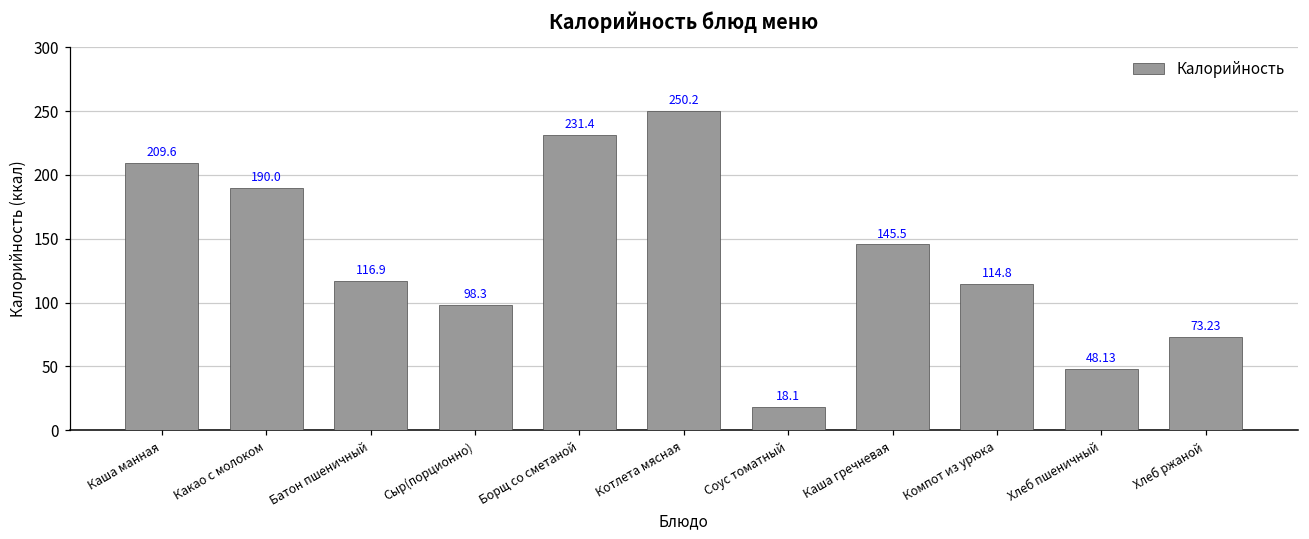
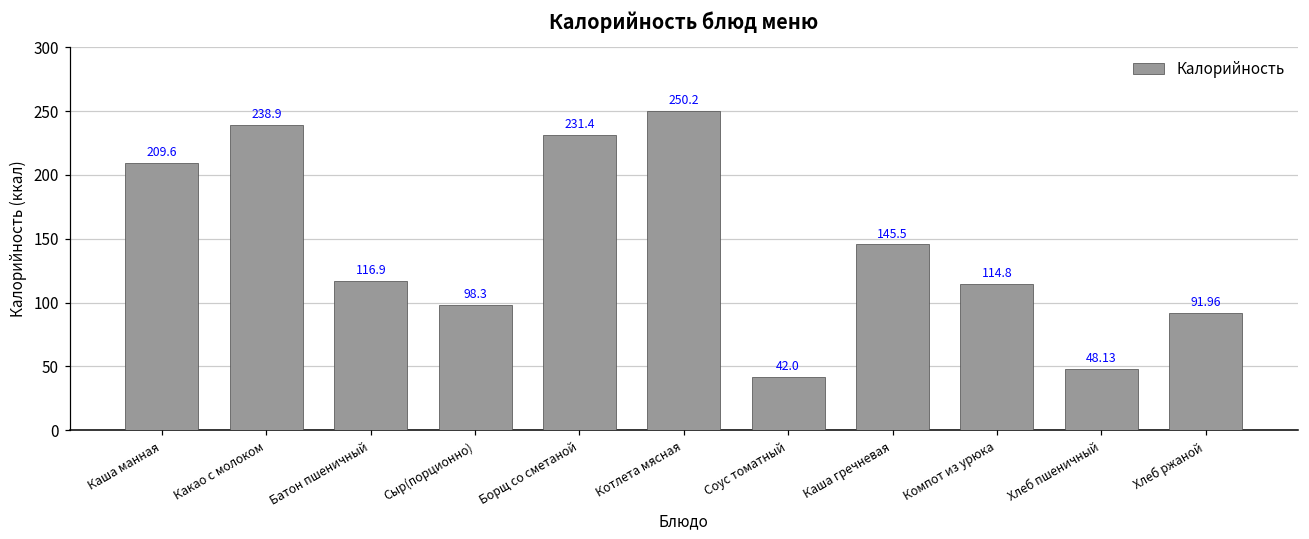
Какао с молоком: 190.0 -> 238.9
Соус томатный: 18.1 -> 42.0
Хлеб ржаной: 73.23 -> 91.96
